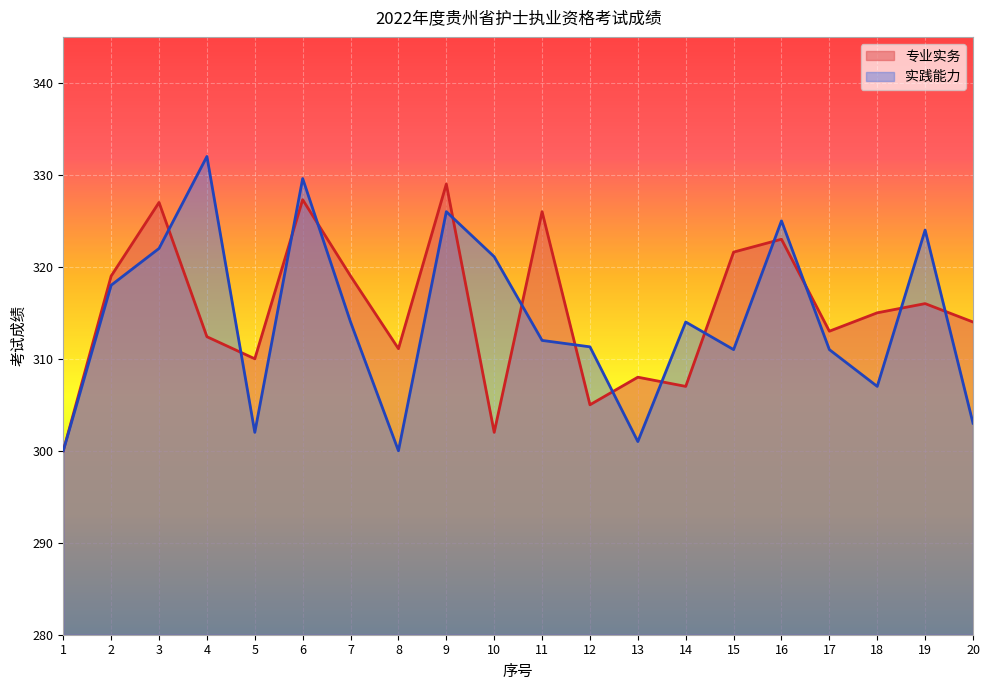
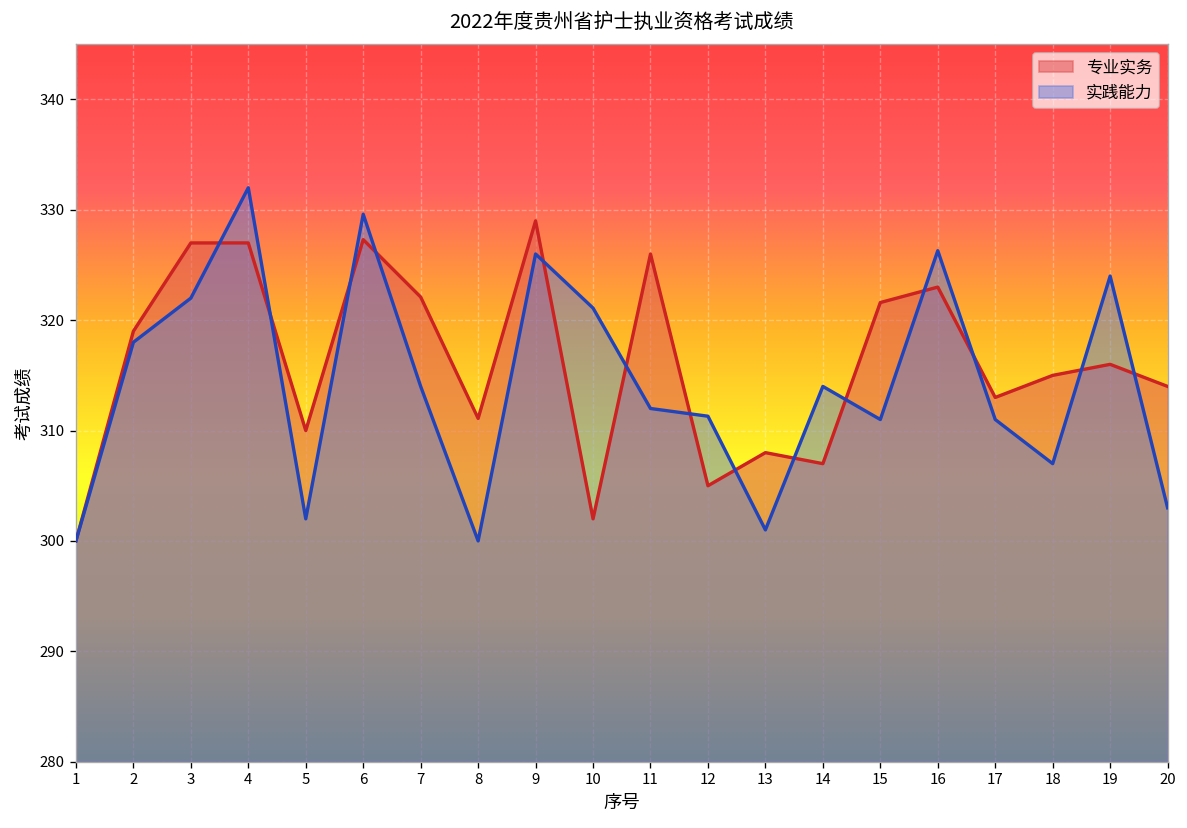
专业实务, 4: 312 -> 327
专业实务, 7: 319 -> 322
实践能力, 16: 325 -> 326
